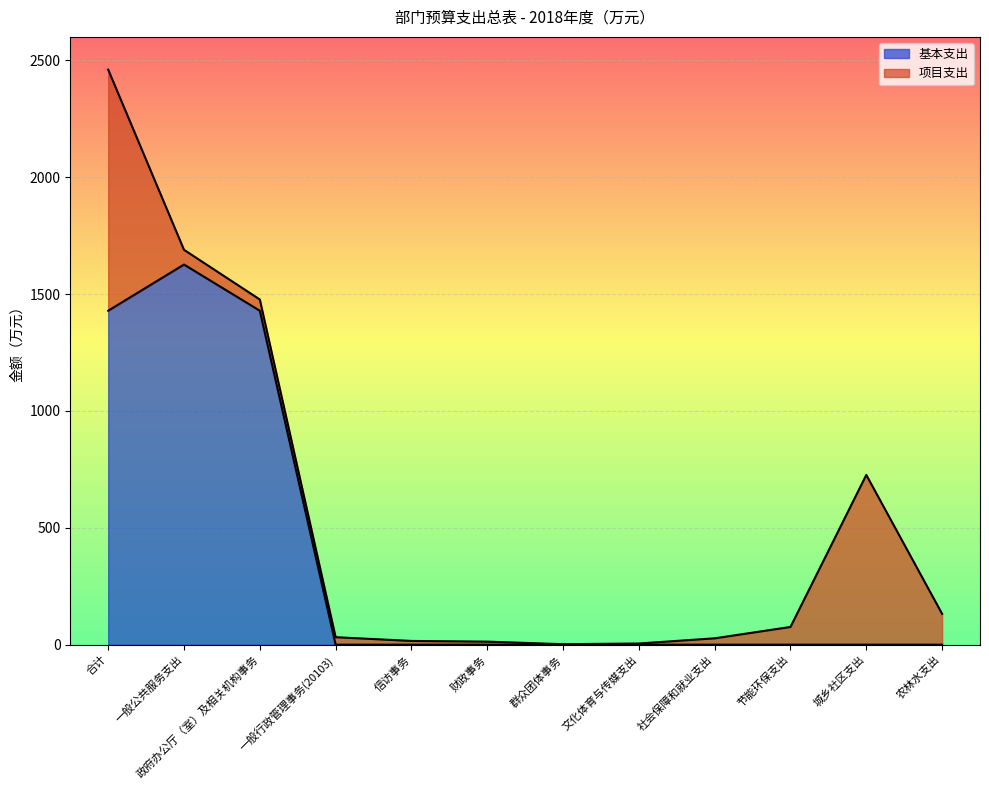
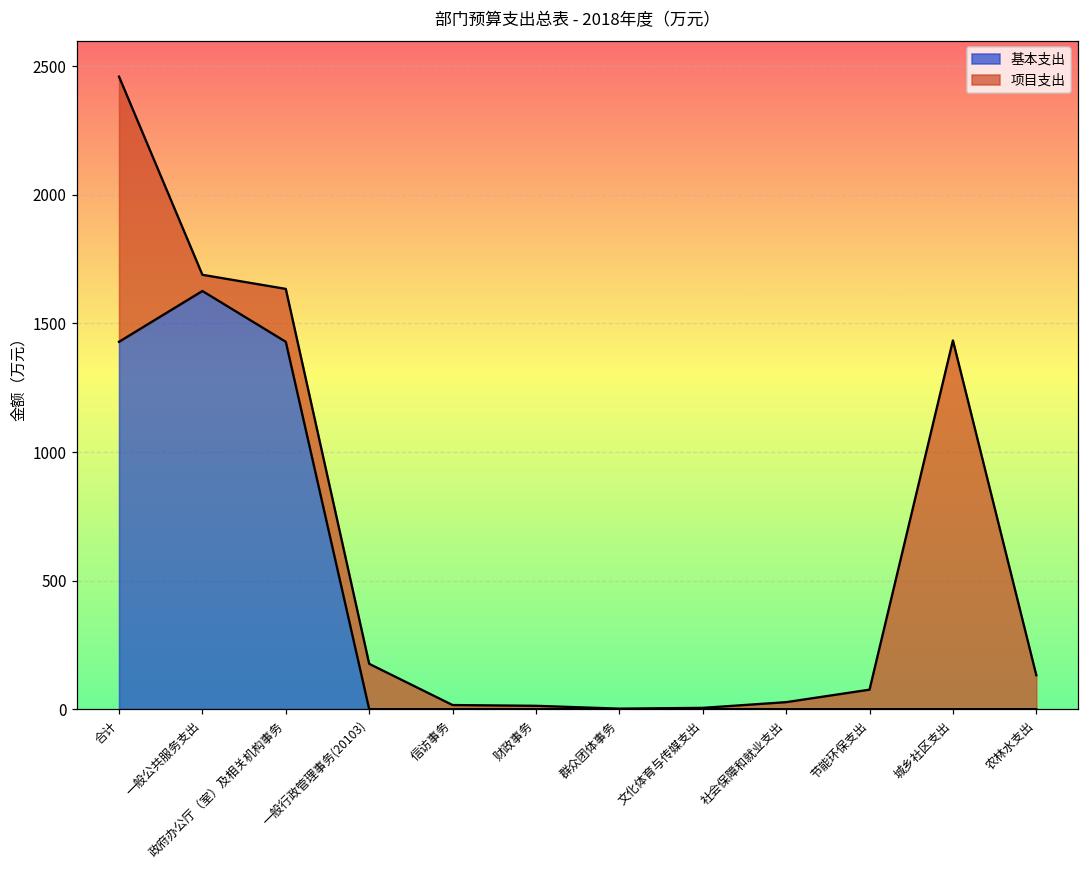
项目支出, 政府办公厅（室）及相关机构事务: 50 -> 210
项目支出, 一般行政管理事务(20103): 30 -> 180
项目支出, 城乡社区支出: 730 -> 1430
